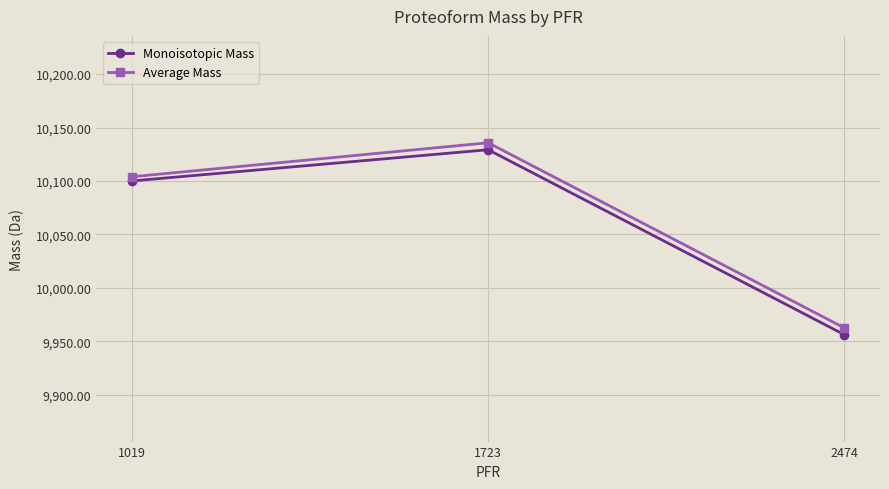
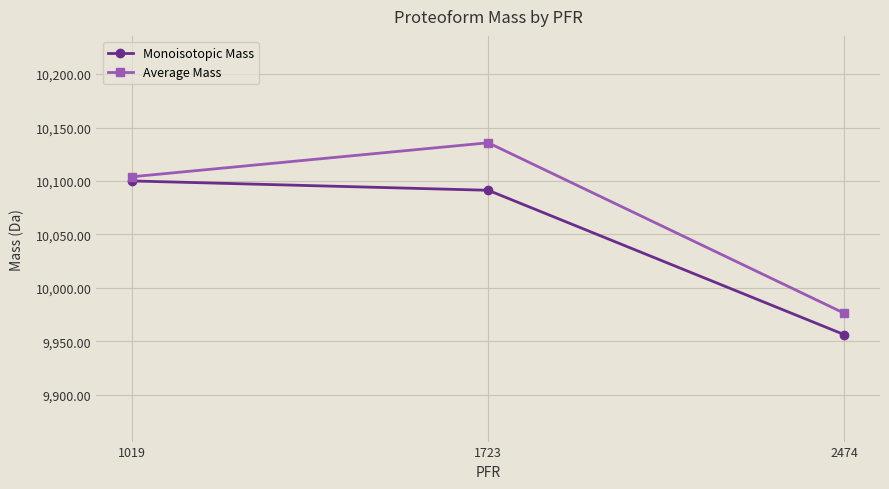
Monoisotopic Mass, 1723: 10,129 -> 10,091
Average Mass, 2474: 9,963 -> 9,976
